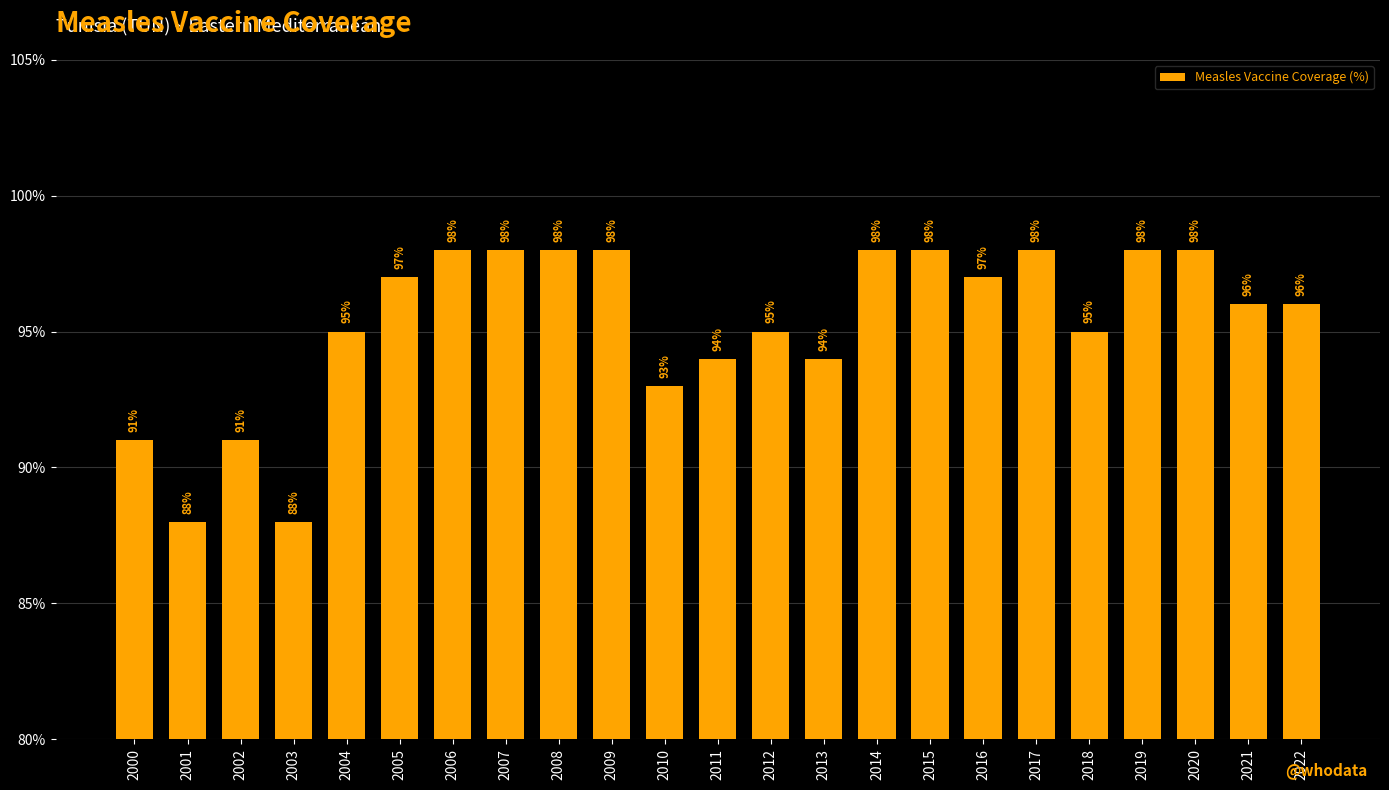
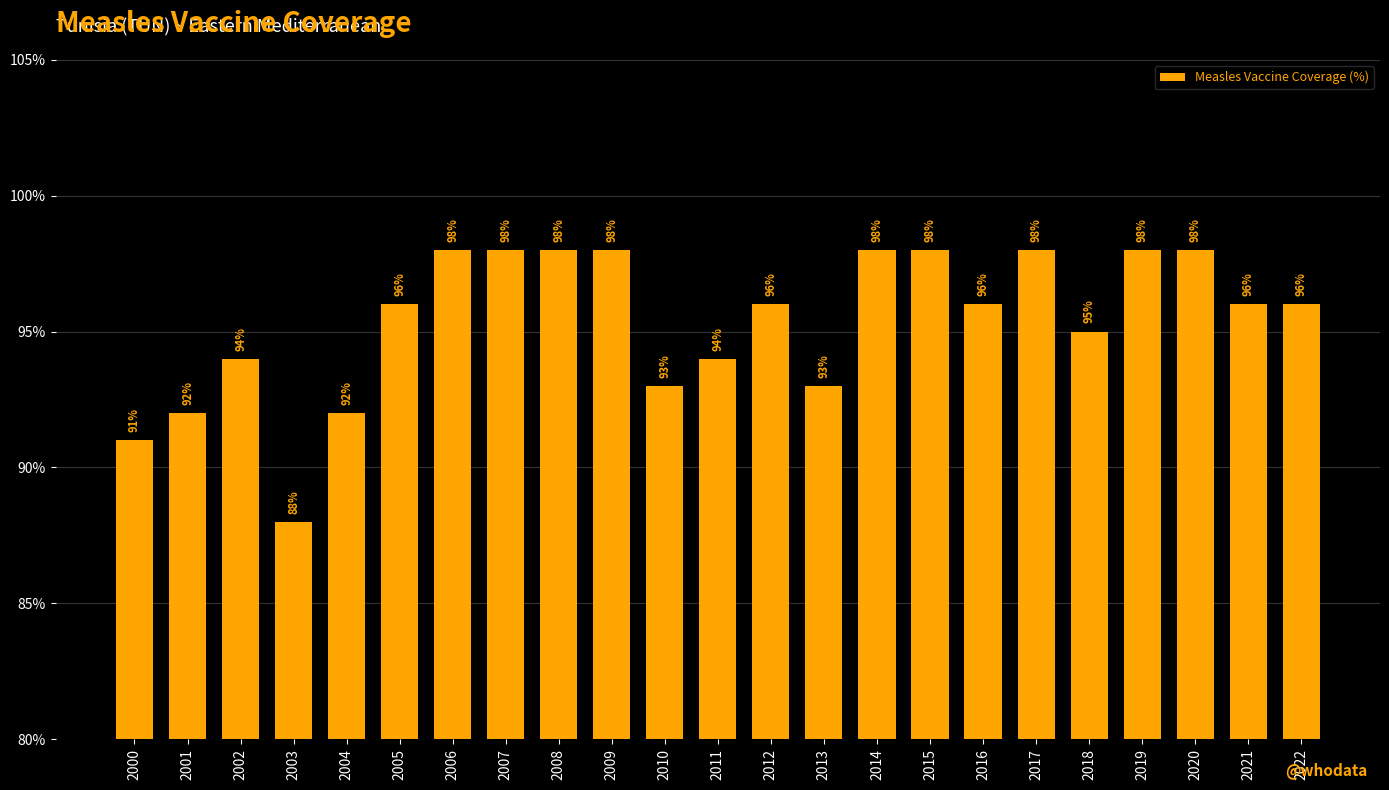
2001: 88% -> 92%
2002: 91% -> 94%
2004: 95% -> 92%
2005: 97% -> 96%
2012: 95% -> 96%
2013: 94% -> 93%
2016: 97% -> 96%
